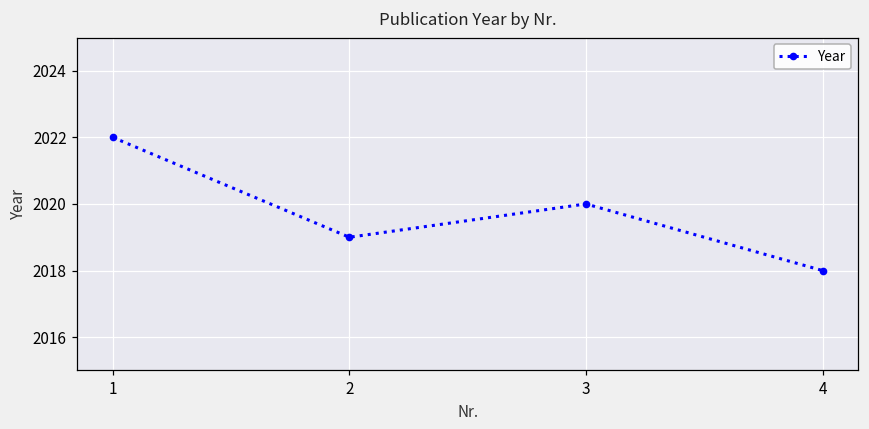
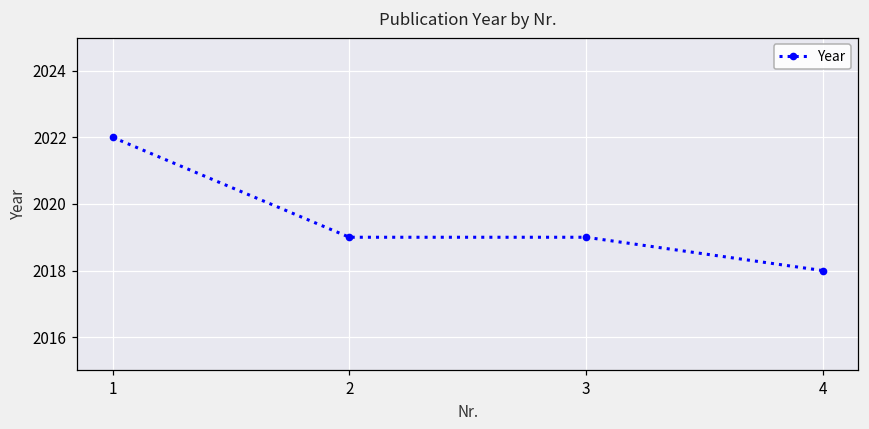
3: 2020 -> 2019
